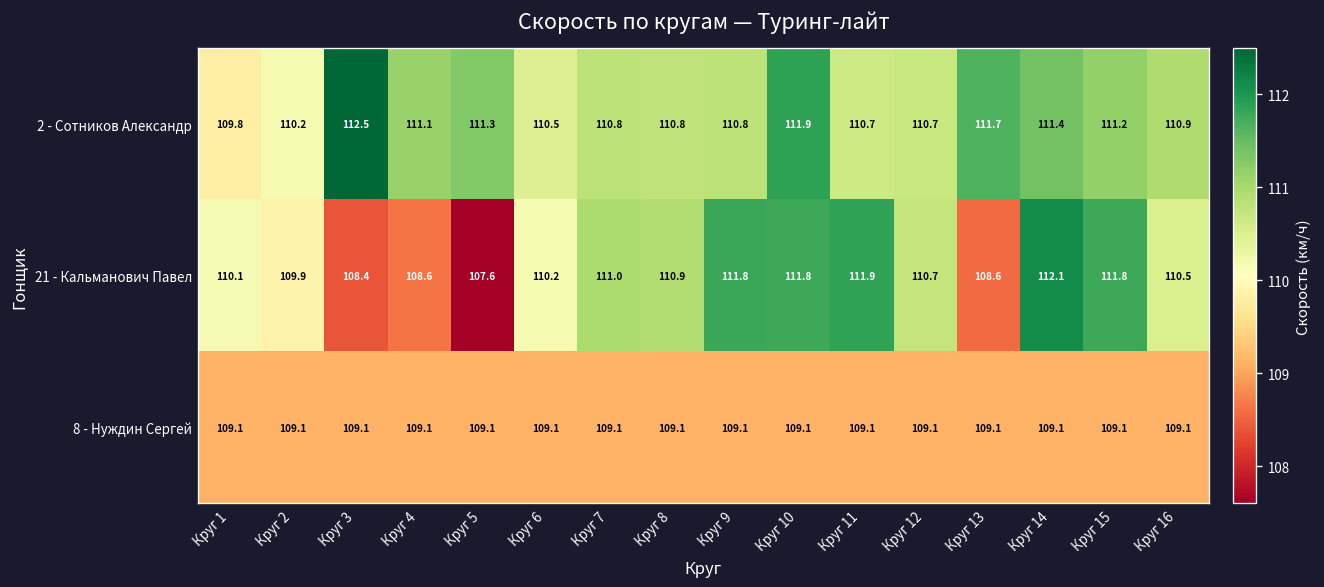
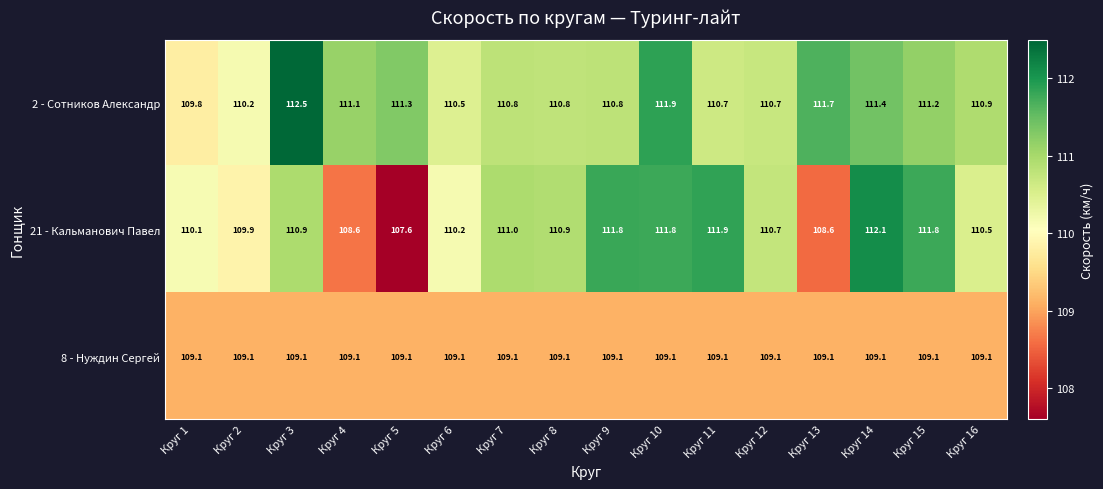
21 - Кальманович Павел, Круг 3: 108.4 -> 110.9
